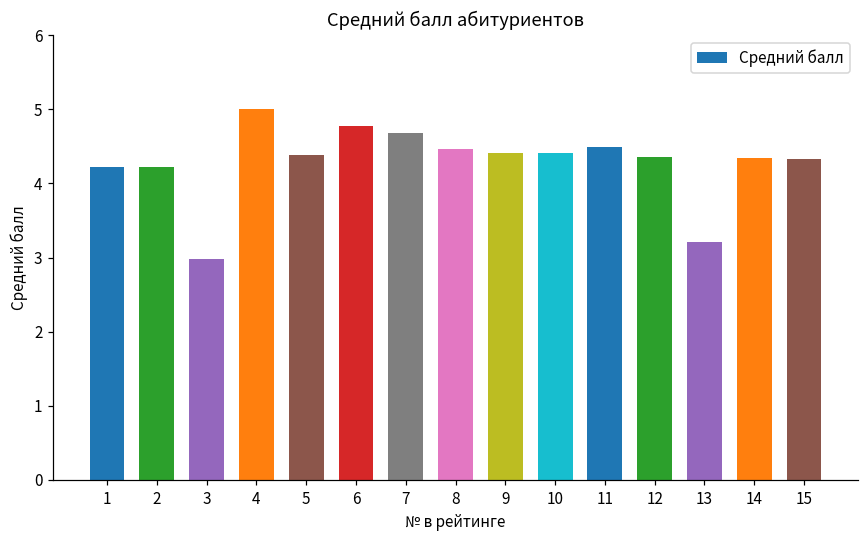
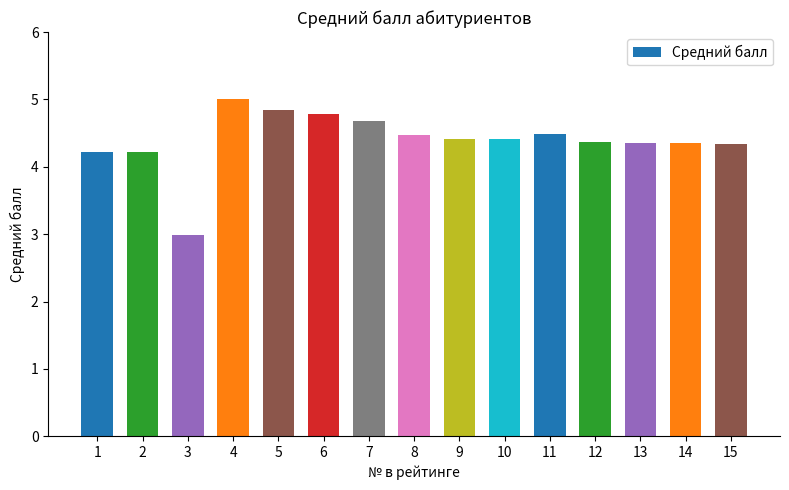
5: 4.4 -> 4.9
13: 3.2 -> 4.4
